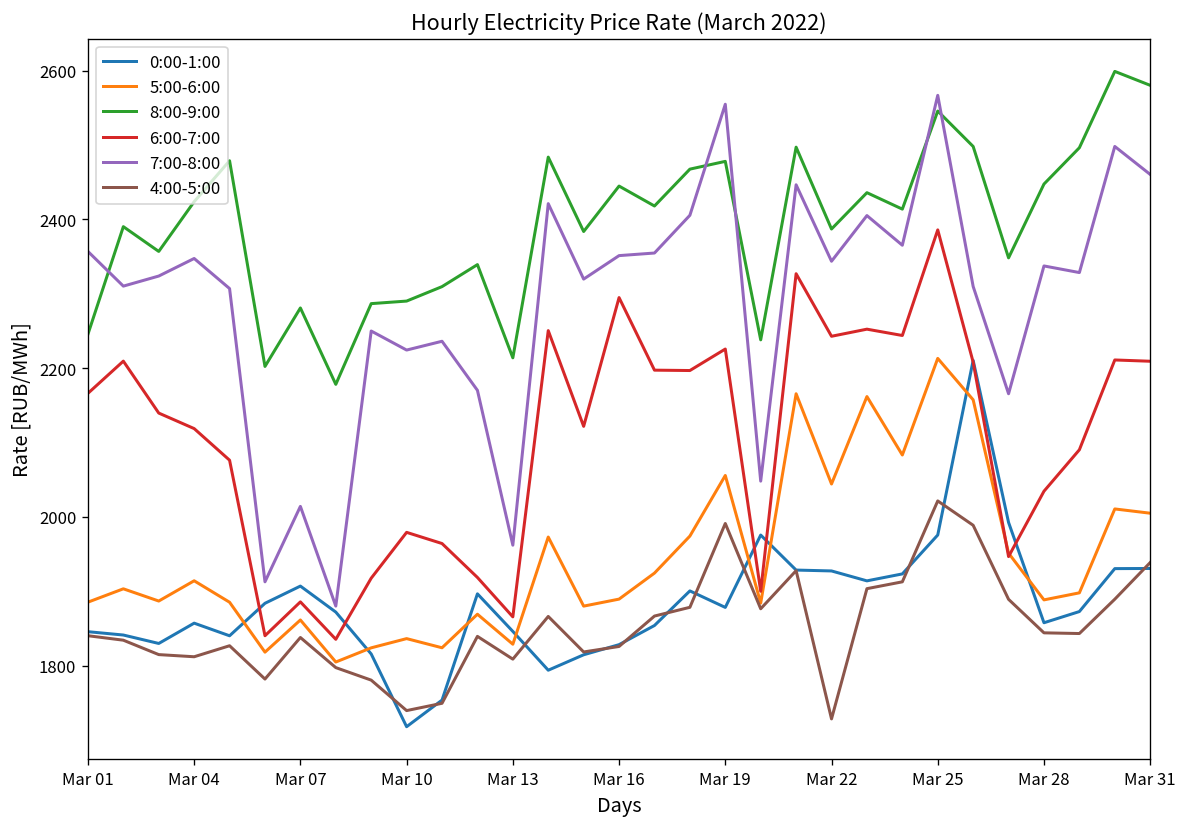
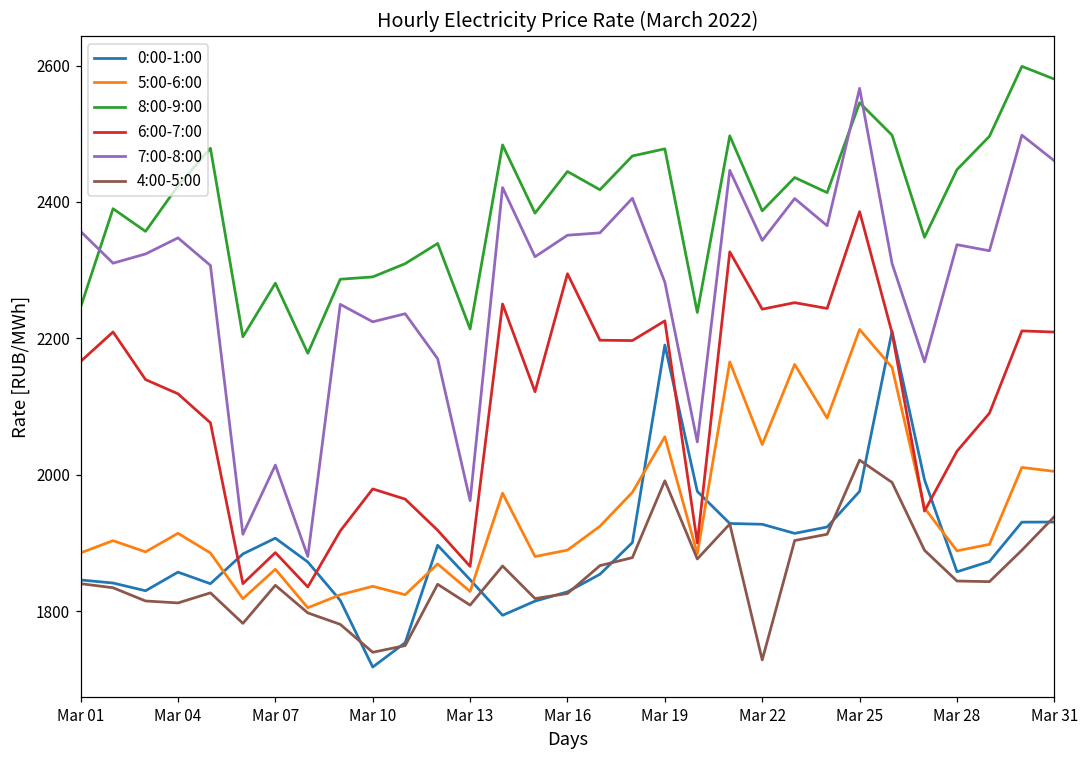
0:00-1:00, Mar 19: 1880 -> 2190
7:00-8:00, Mar 19: 2550 -> 2280
